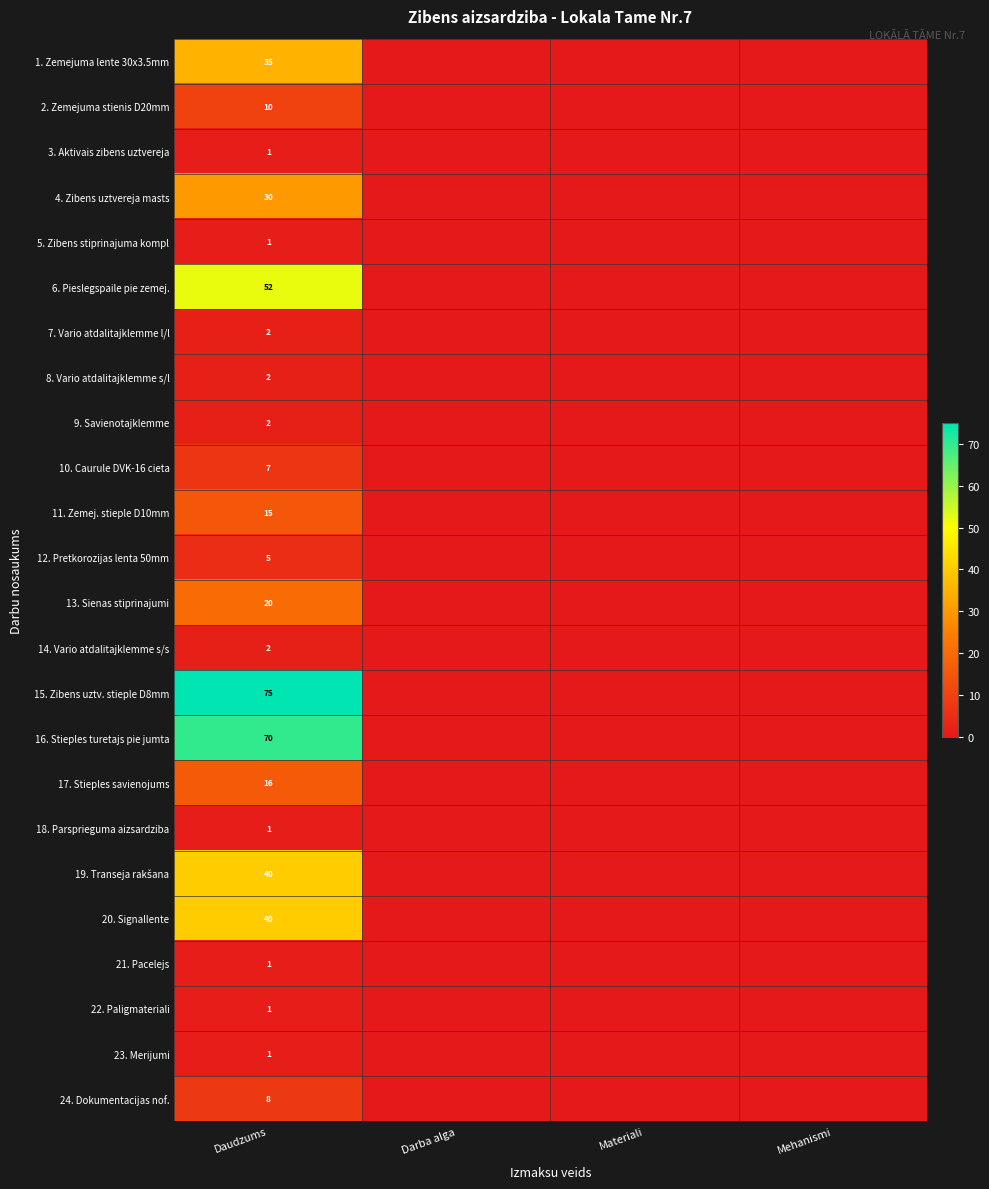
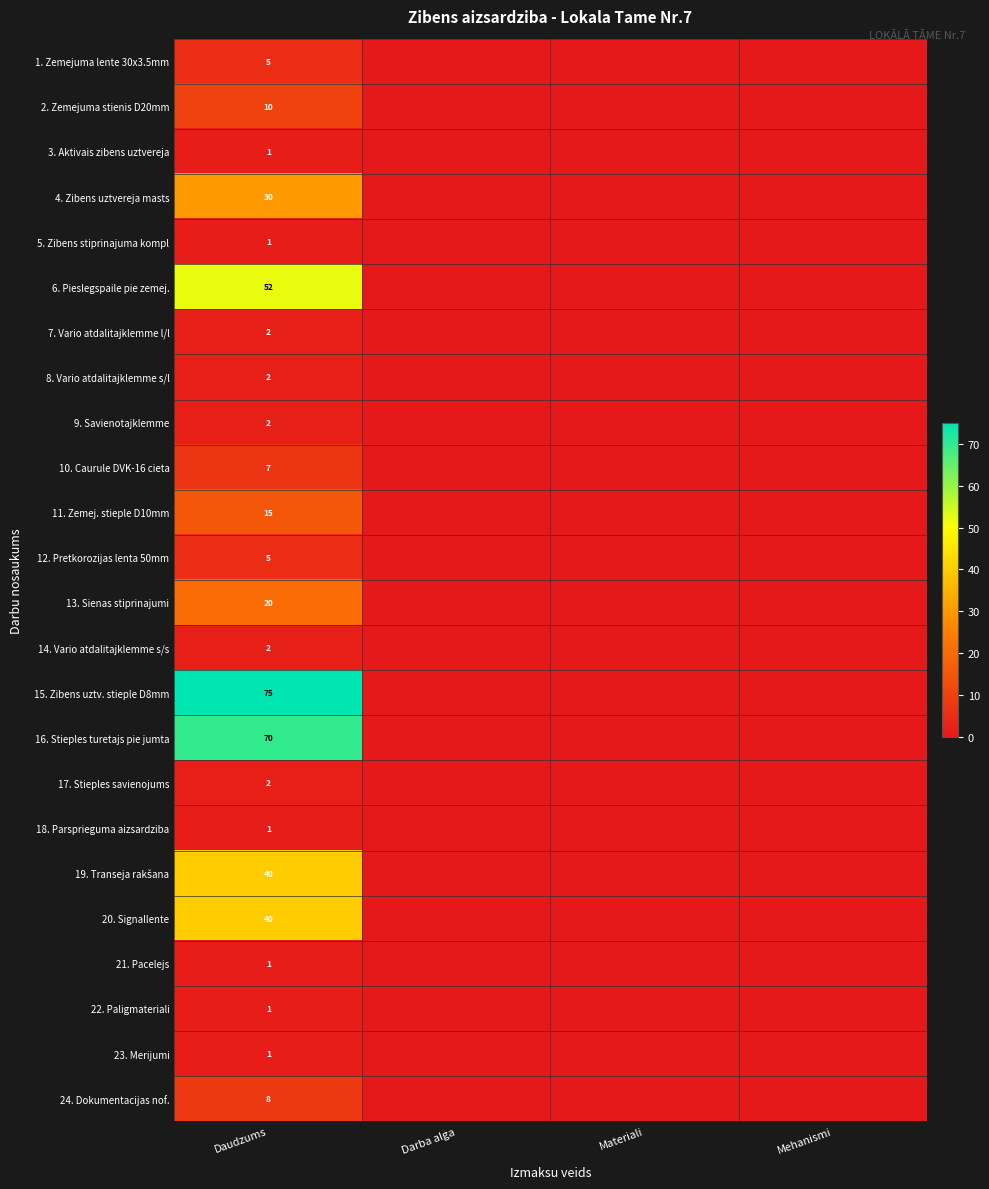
1. Zemejuma lente 30x3.5mm, Daudzums: 35 -> 5
17. Stieples savienojums, Daudzums: 16 -> 2
